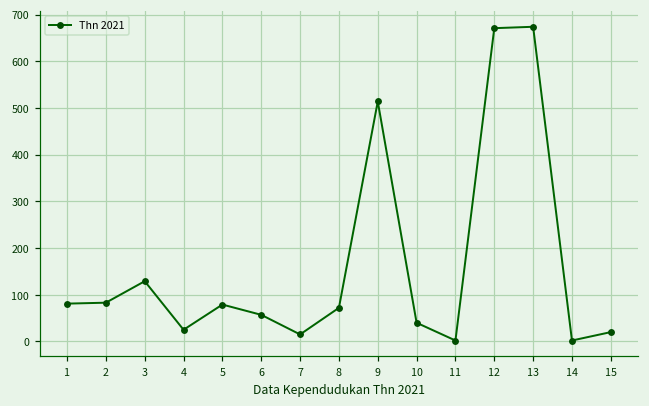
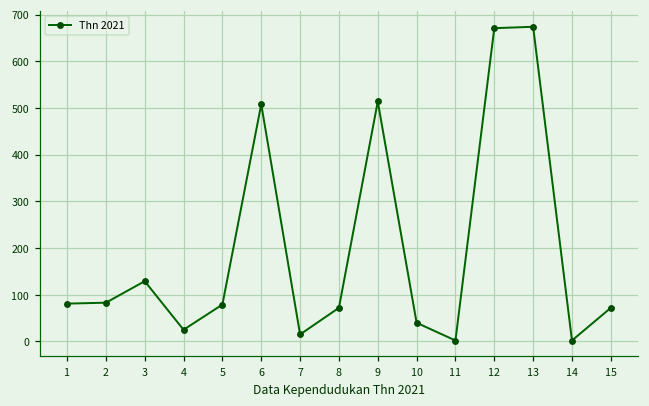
6: 60 -> 510
15: 20 -> 70
